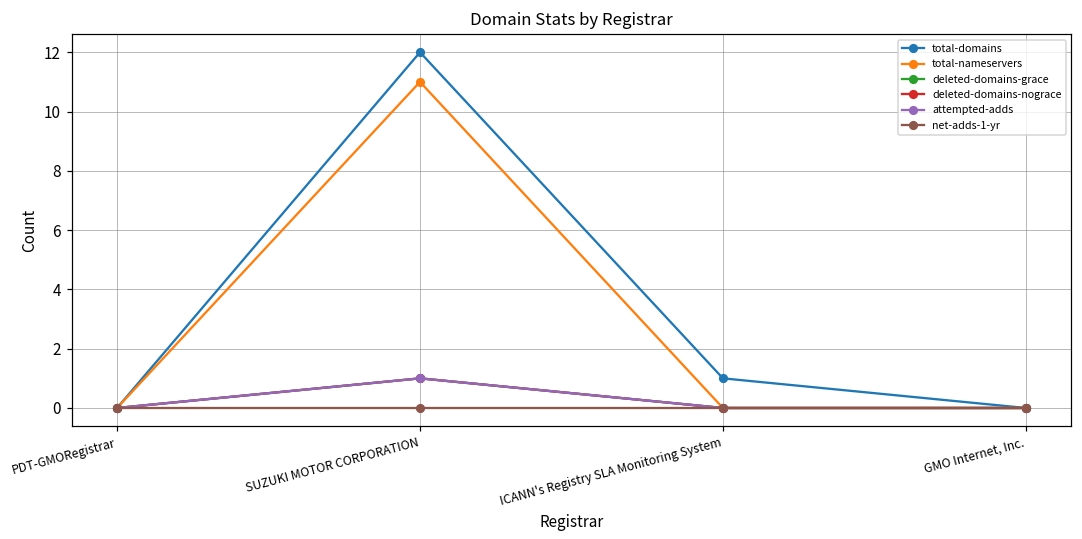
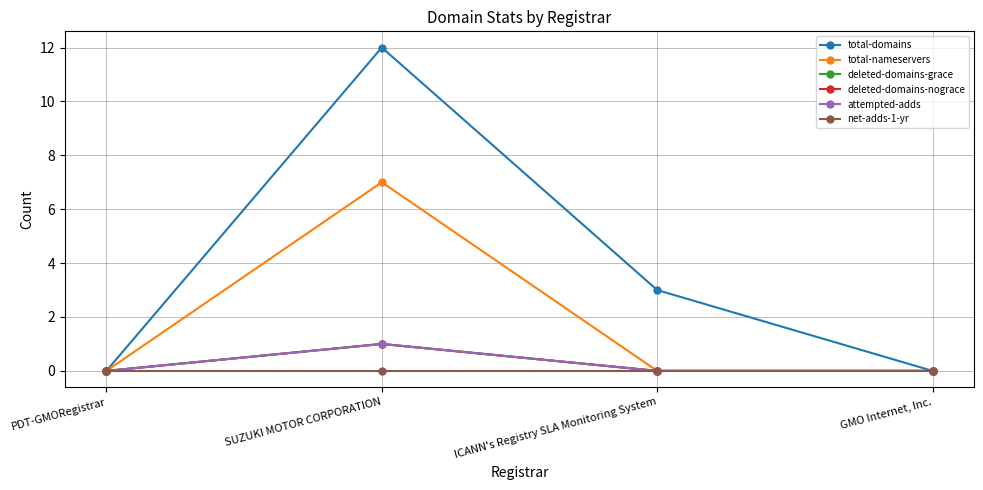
total-nameservers, SUZUKI MOTOR CORPORATION: 11 -> 7
total-domains, ICANN's Registry SLA Monitoring System: 1 -> 3
